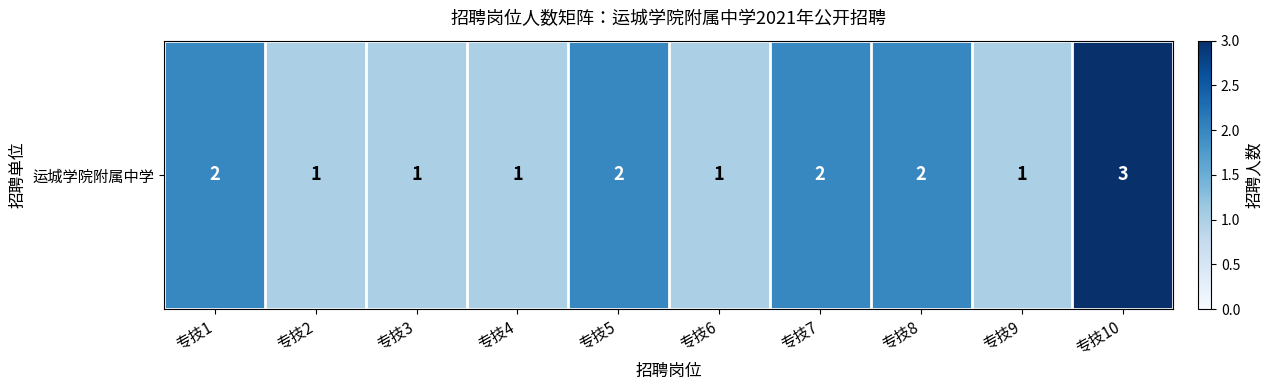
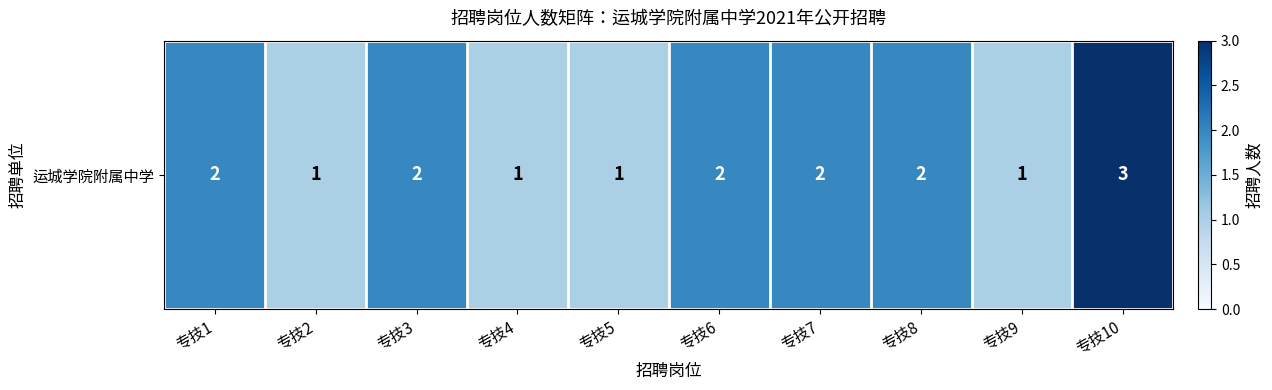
运城学院附属中学, 专技3: 1 -> 2
运城学院附属中学, 专技5: 2 -> 1
运城学院附属中学, 专技6: 1 -> 2
